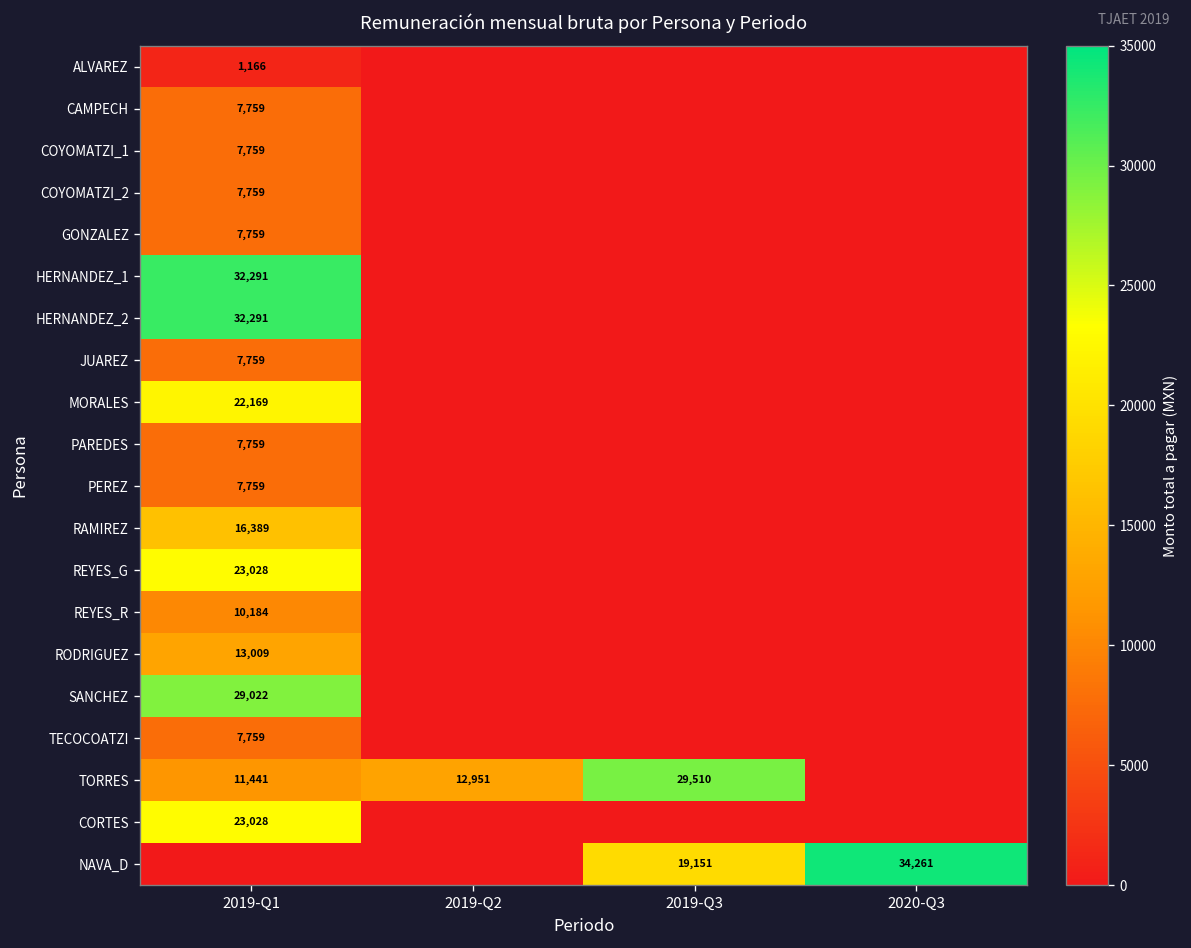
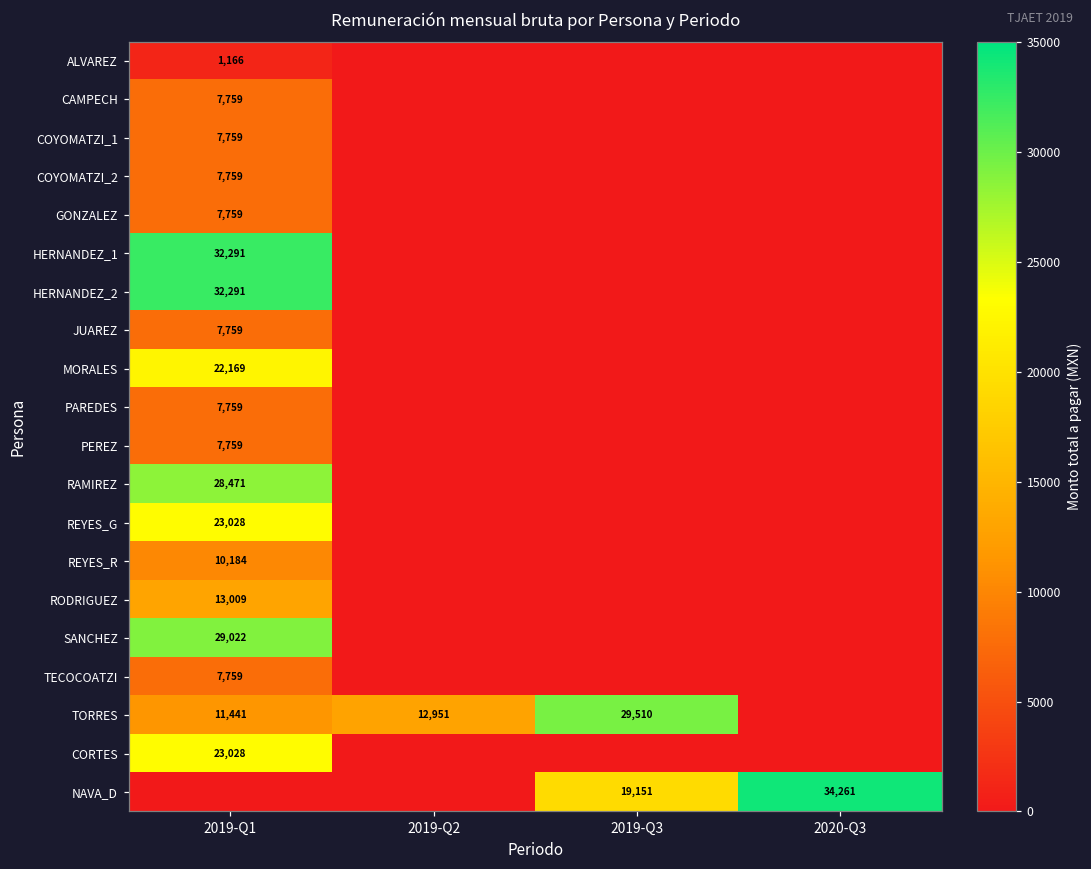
RAMIREZ, 2019-Q1: 16,389 -> 28,471
